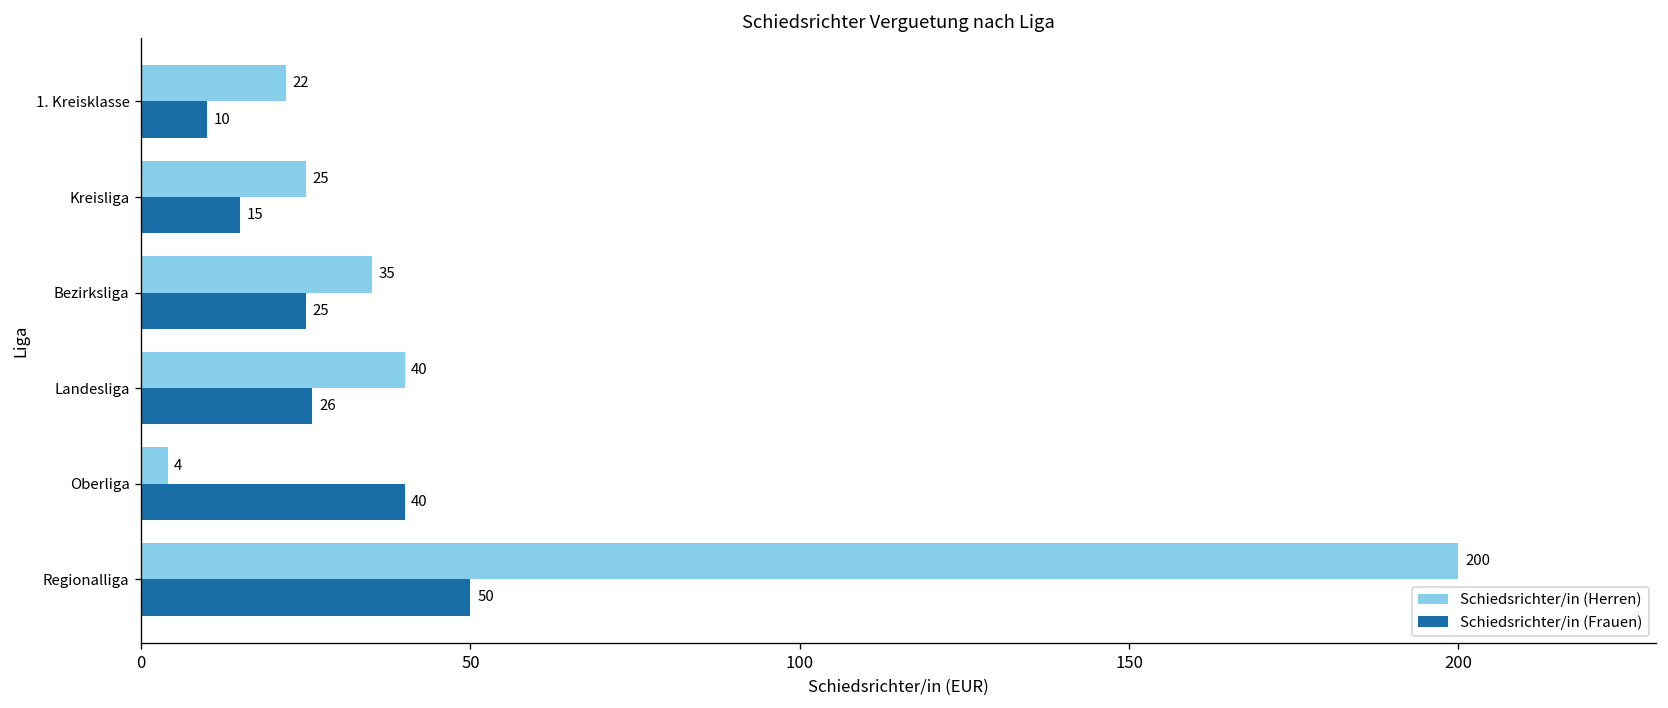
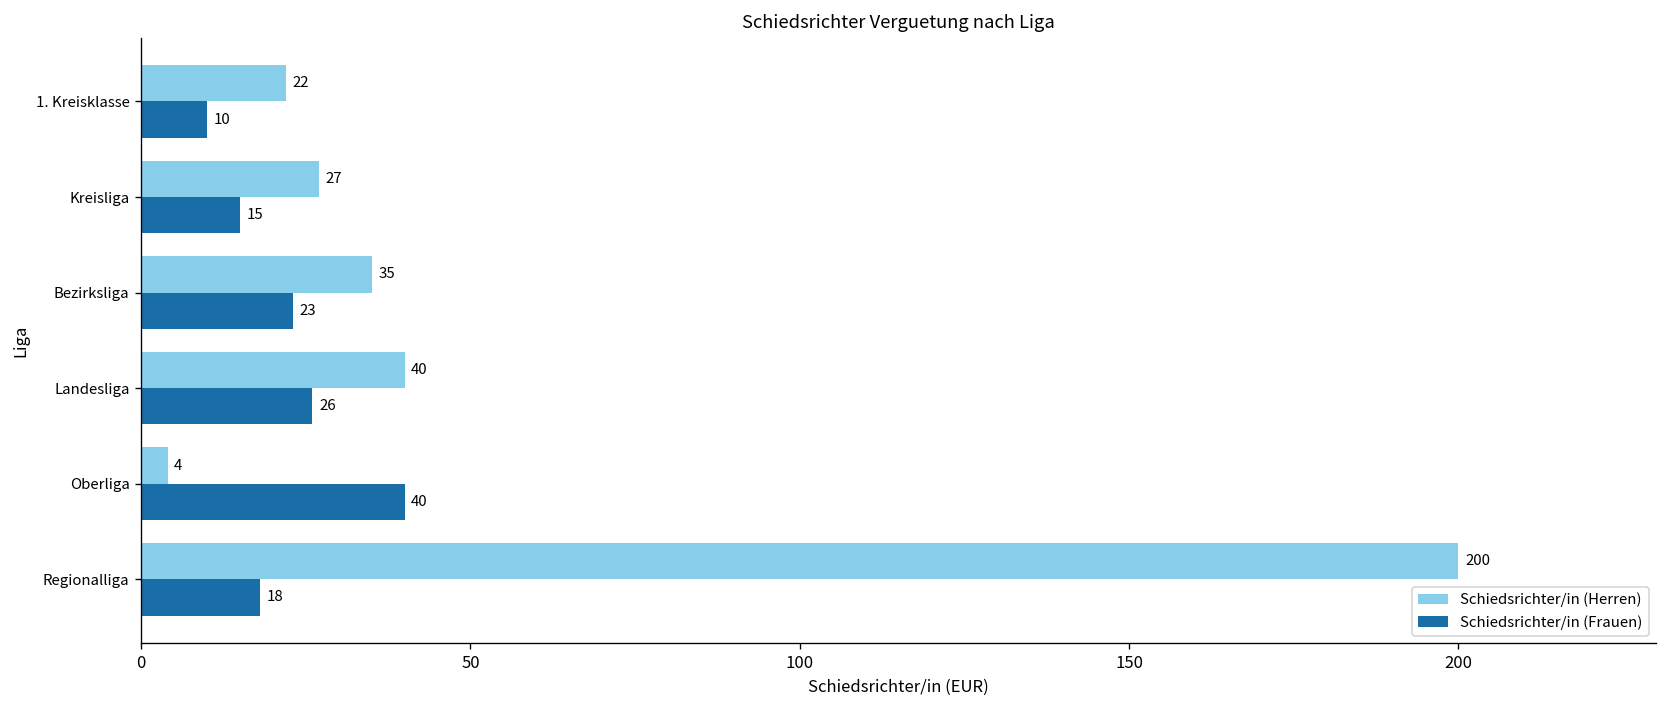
Schiedsrichter/in (Herren), Kreisliga: 25 -> 27
Schiedsrichter/in (Frauen), Bezirksliga: 25 -> 23
Schiedsrichter/in (Frauen), Regionalliga: 50 -> 18
